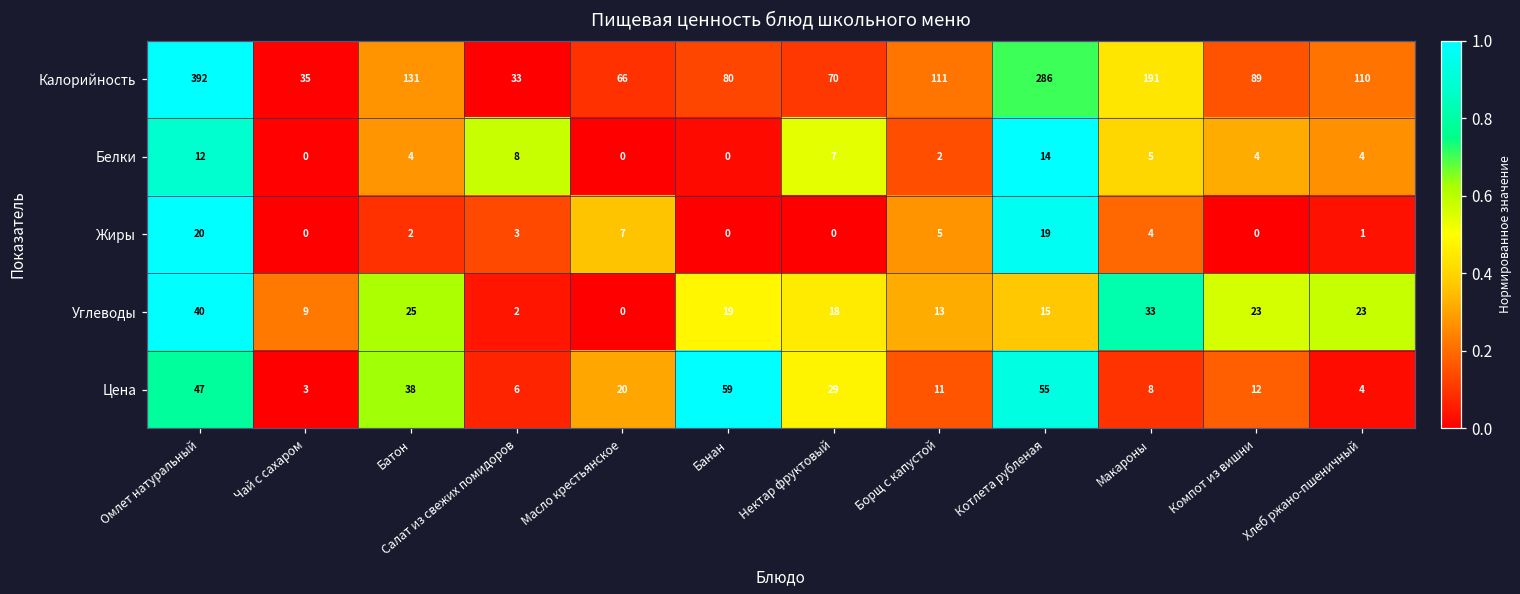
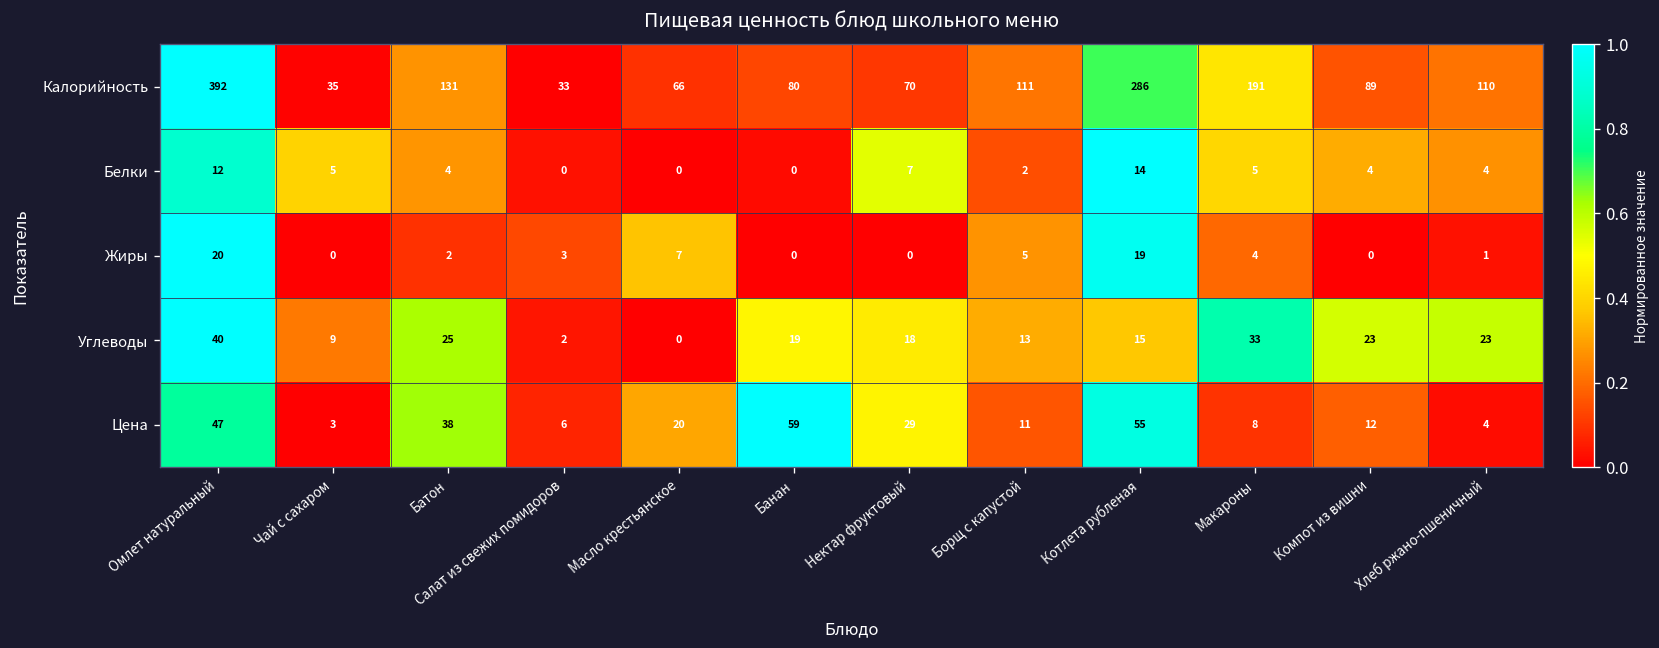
Белки, Чай с сахаром: 0 -> 5
Белки, Салат из свежих помидоров: 8 -> 0
